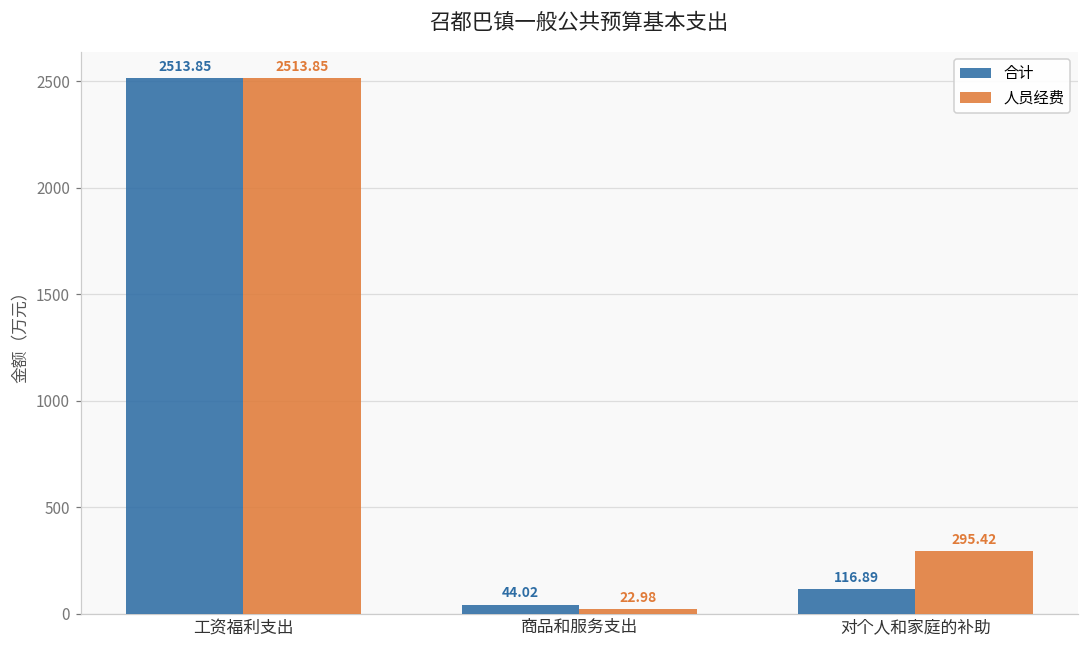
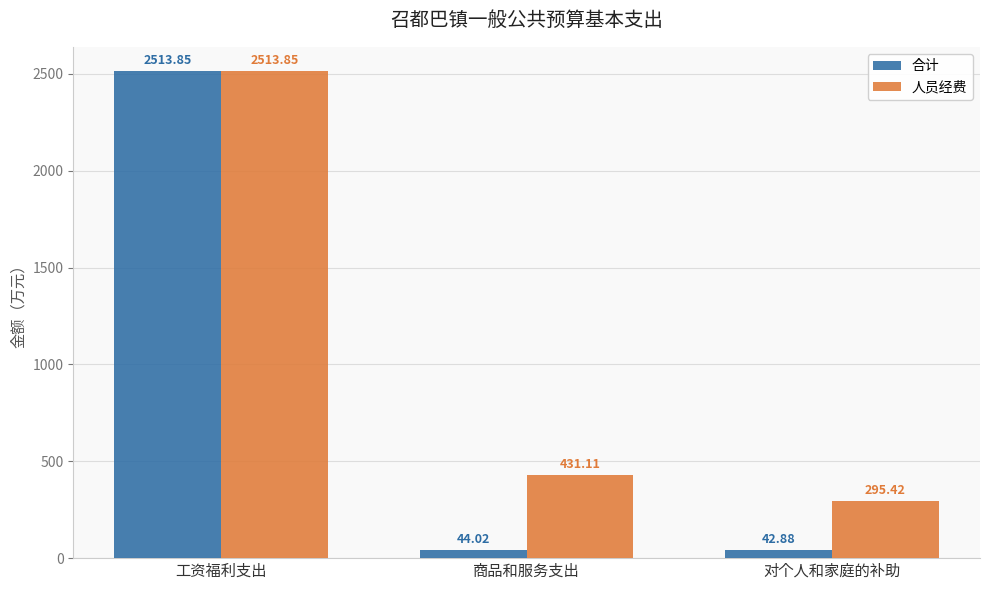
人员经费, 商品和服务支出: 22.98 -> 431.11
合计, 对个人和家庭的补助: 116.89 -> 42.88
